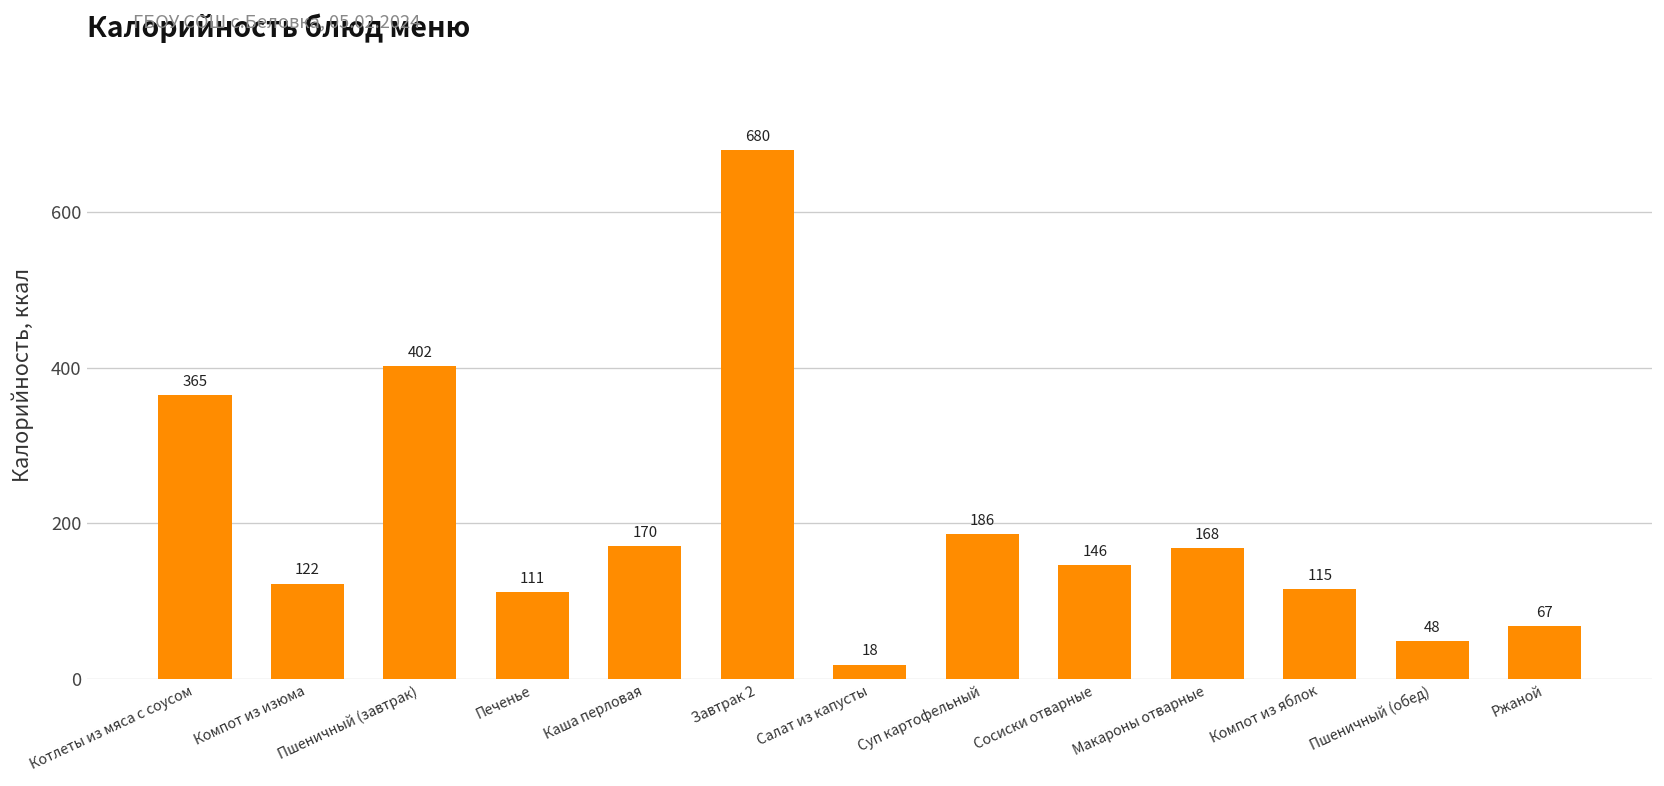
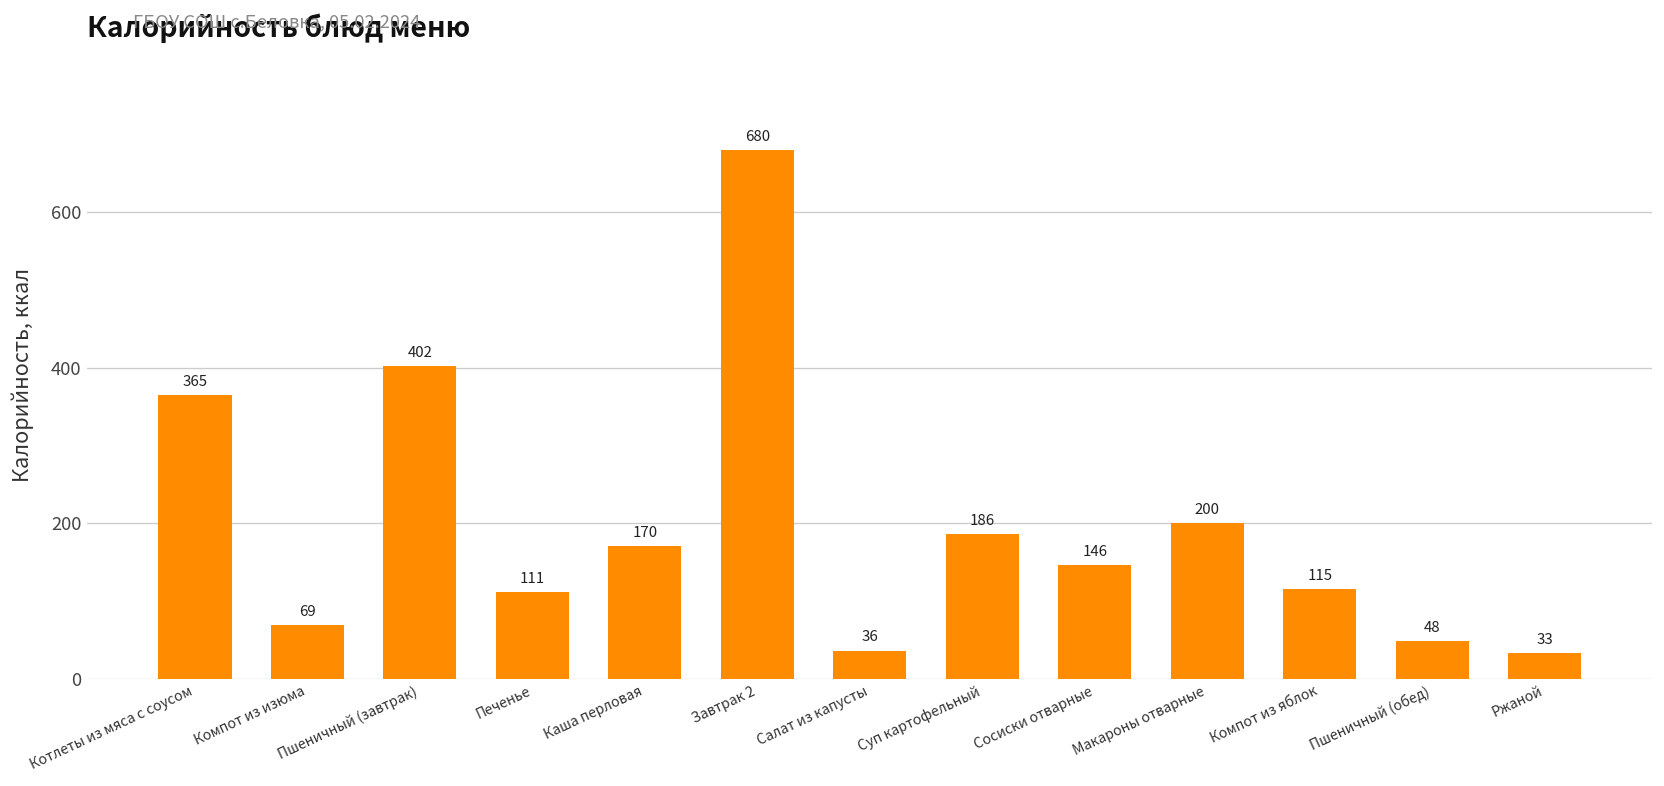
Компот из изюма: 122 -> 69
Салат из капусты: 18 -> 36
Макароны отварные: 168 -> 200
Ржаной: 67 -> 33
